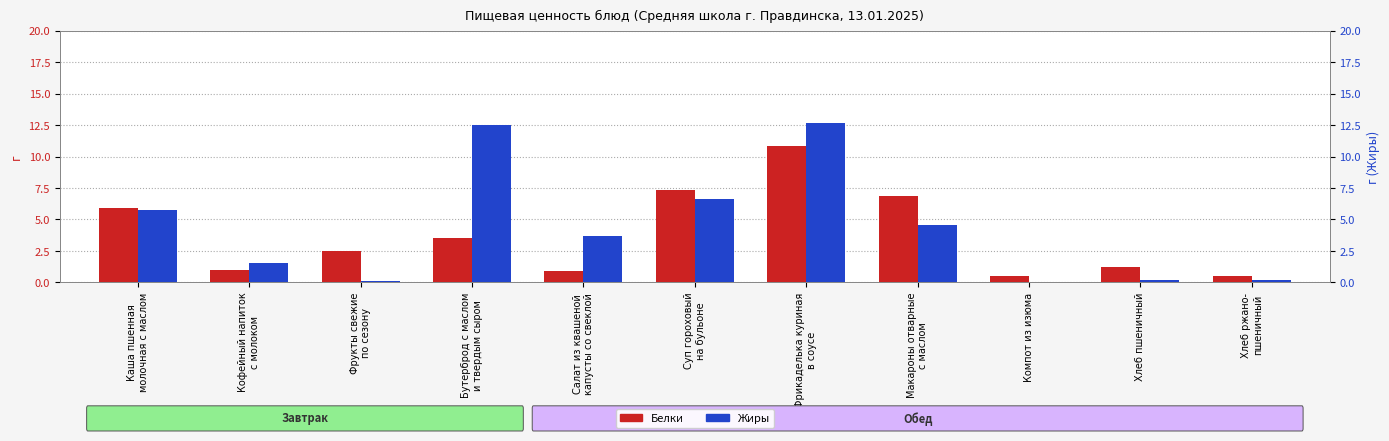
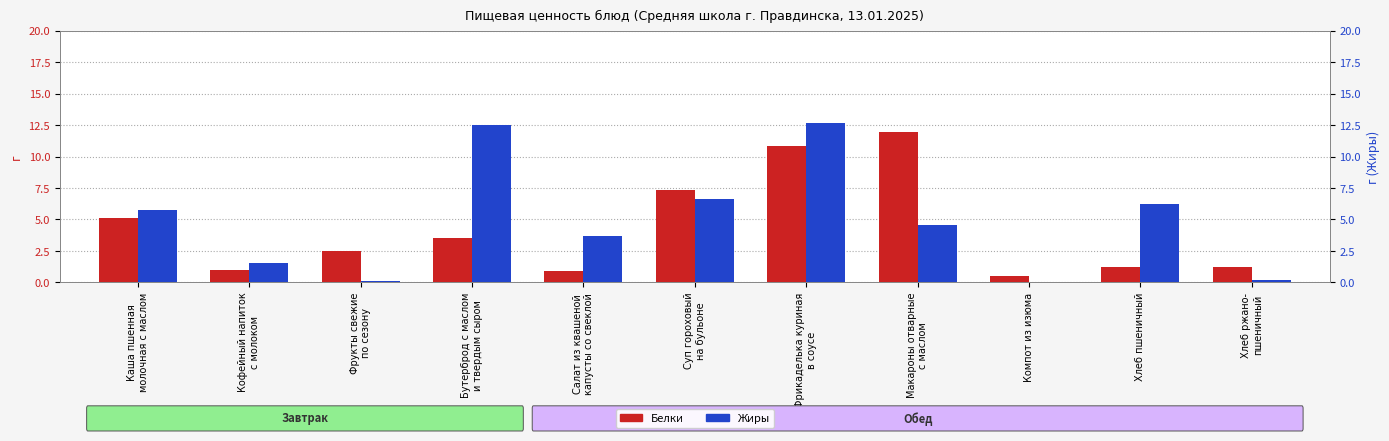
Белки, Каша пшенная молочная с маслом: 5.9 -> 5.1
Белки, Макароны отварные с маслом: 6.9 -> 11.9
Жиры, Хлеб пшеничный: 0.2 -> 6.2
Белки, Хлеб ржано- пшеничный: 0.5 -> 1.2
